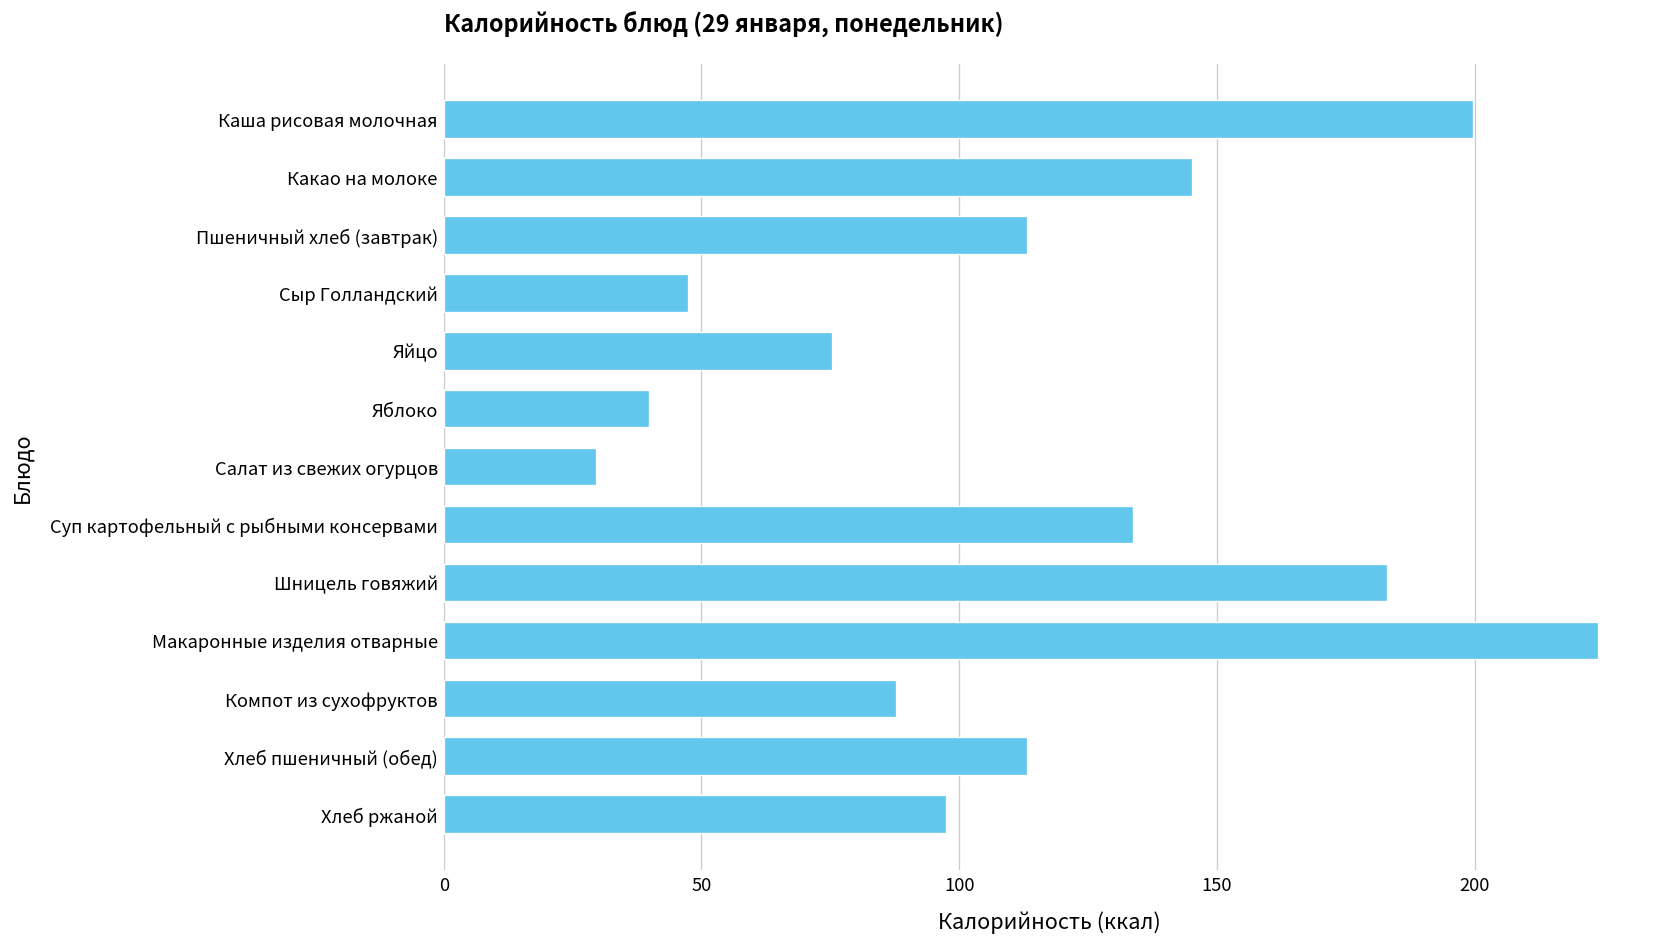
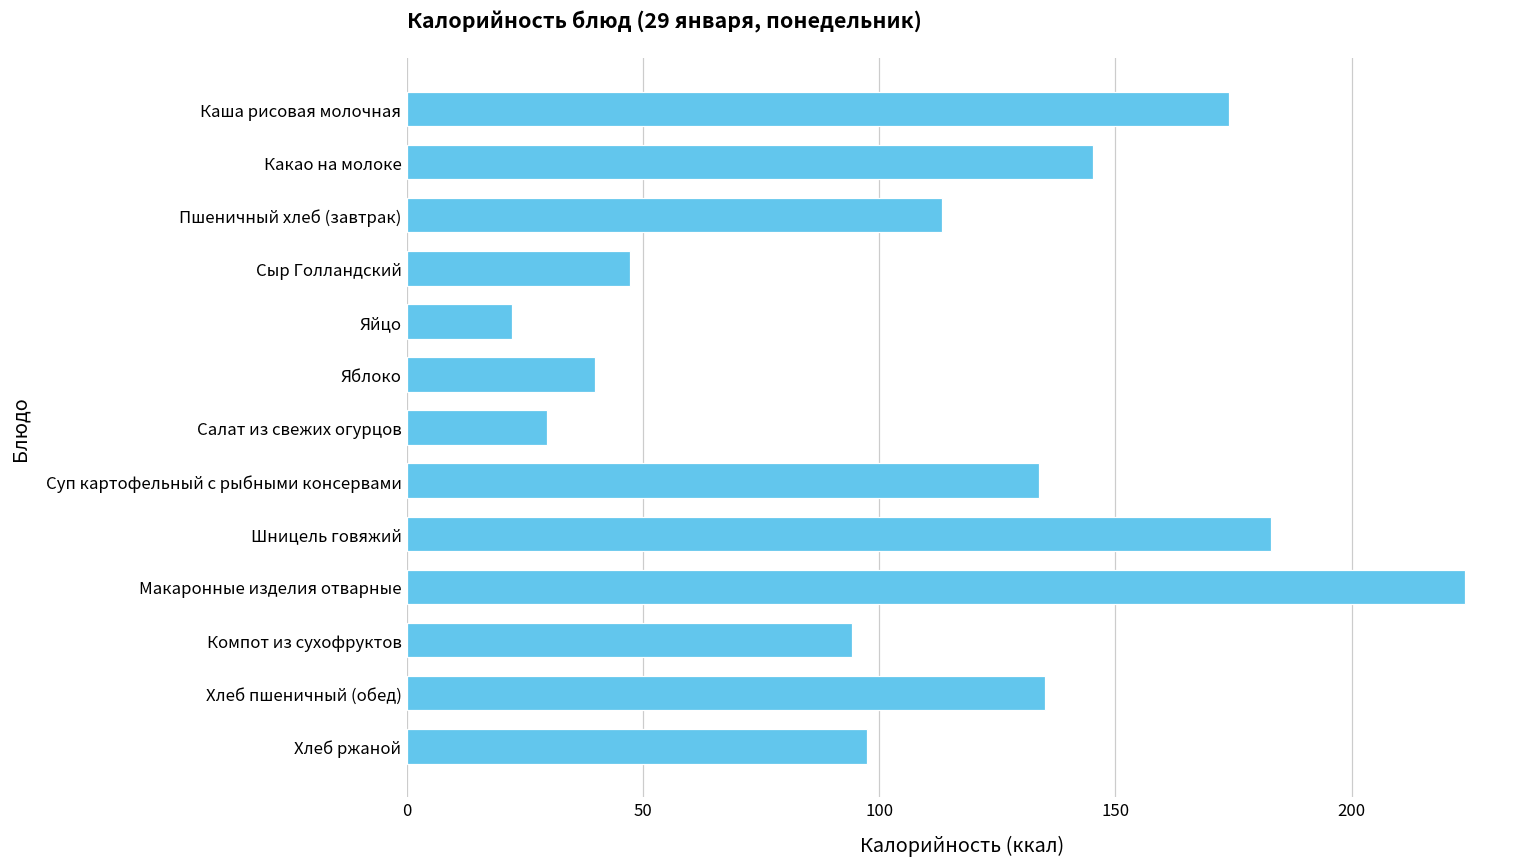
Каша рисовая молочная: 200 -> 174
Яйцо: 75 -> 22
Компот из сухофруктов: 88 -> 94
Хлеб пшеничный (обед): 113 -> 135
